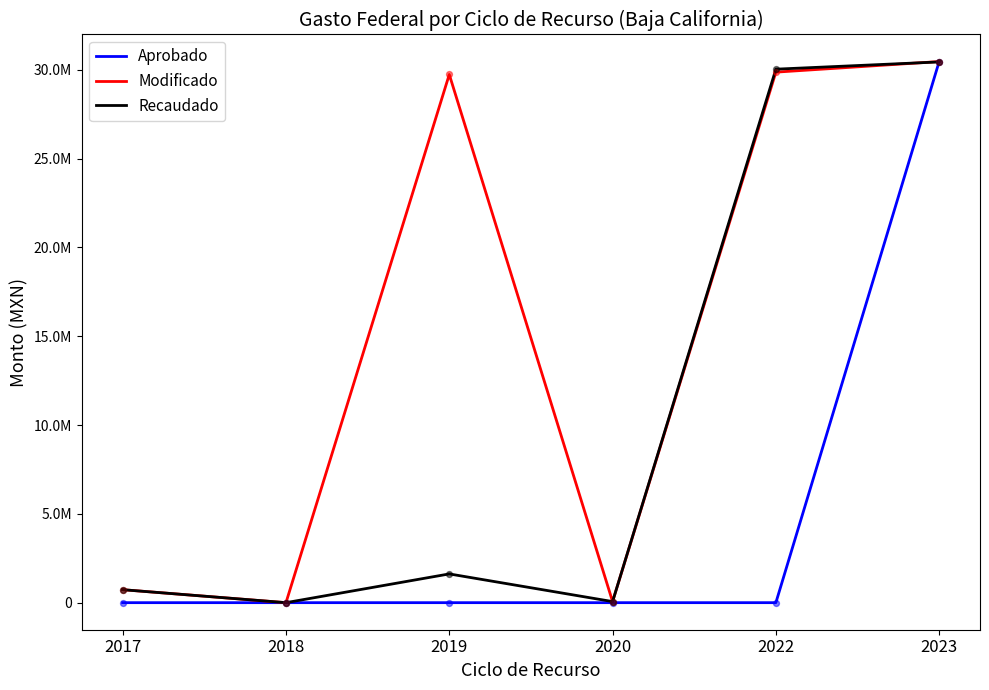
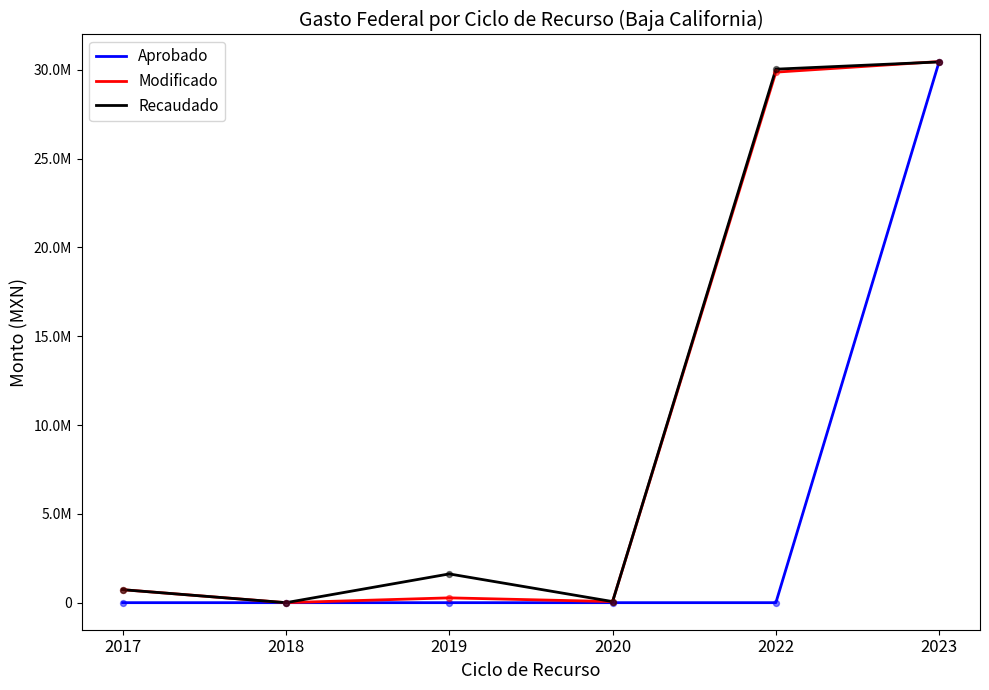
Modificado, 2019: 29700000 -> 300000
